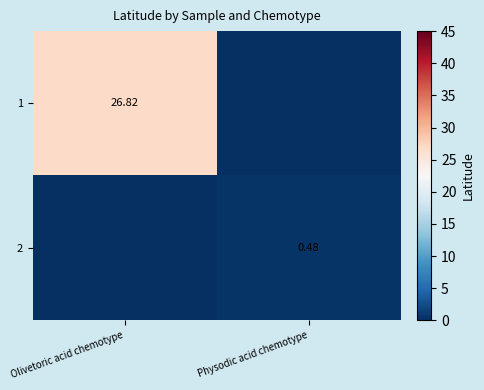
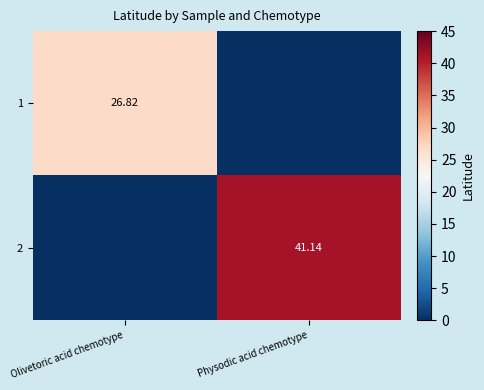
2, Physodic acid chemotype: 0.48 -> 41.14
